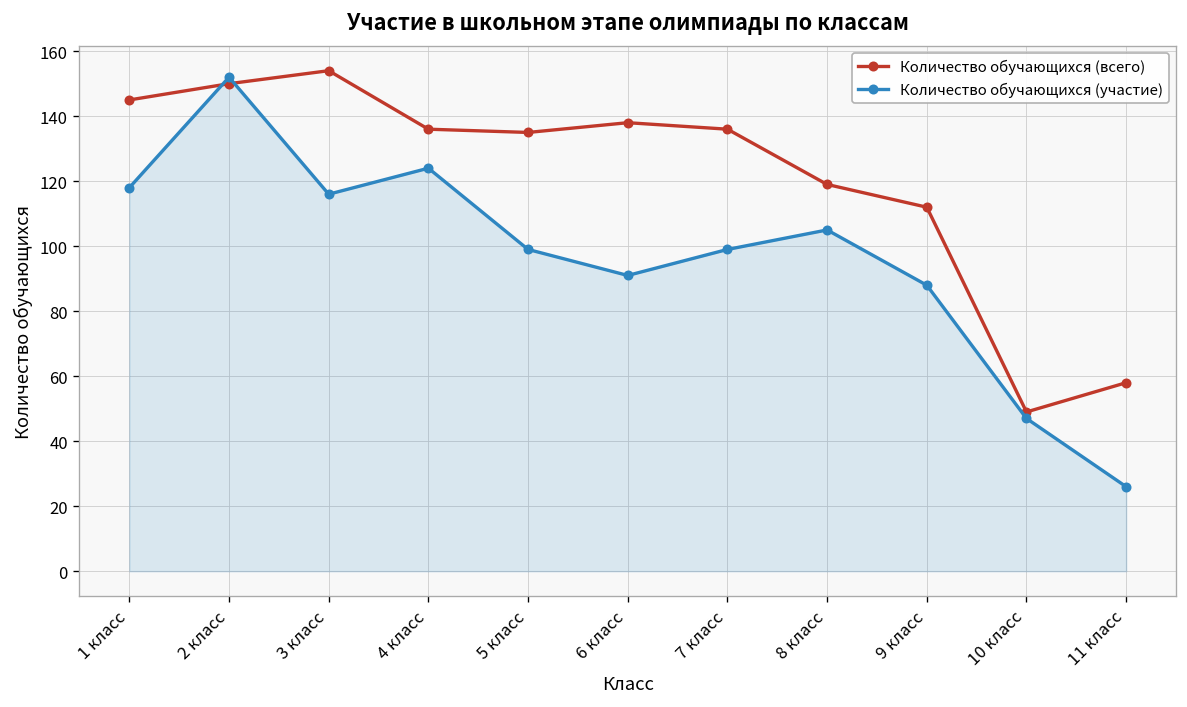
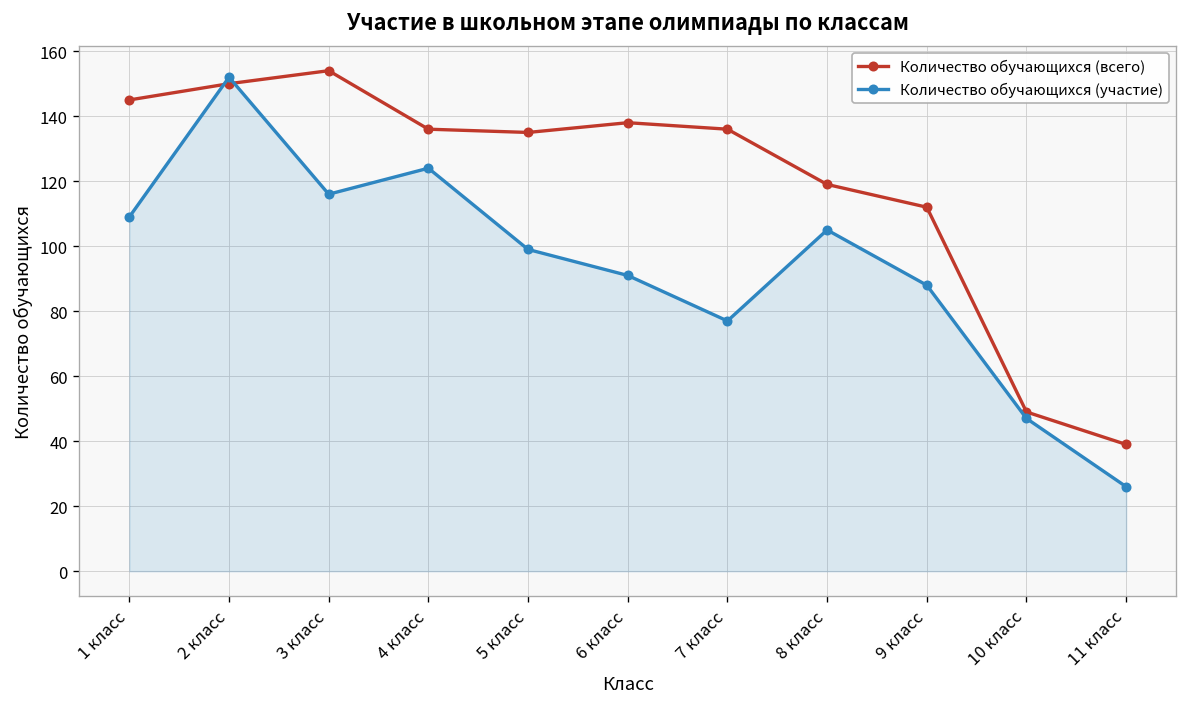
Количество обучающихся (участие), 1 класс: 118 -> 109
Количество обучающихся (участие), 7 класс: 99 -> 77
Количество обучающихся (всего), 11 класс: 58 -> 39
